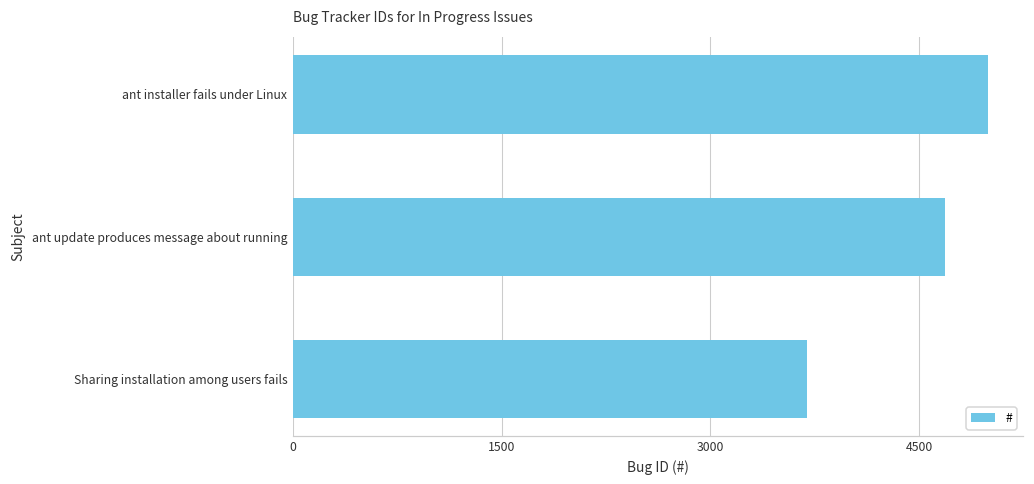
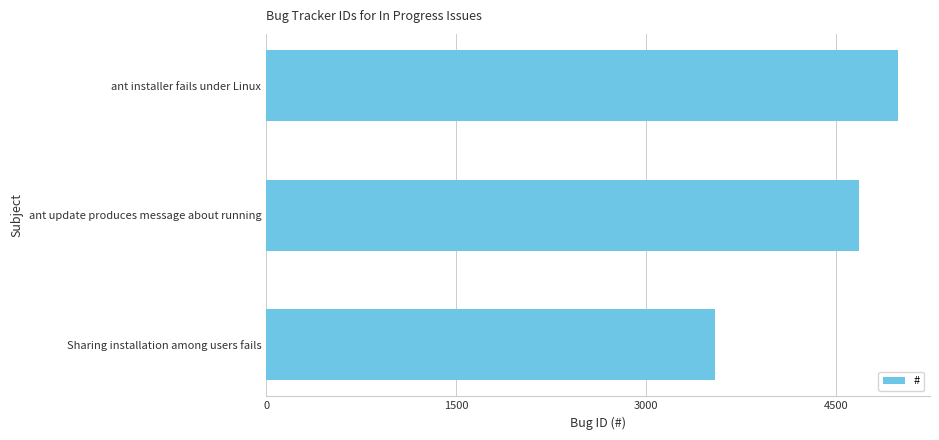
Sharing installation among users fails: 3690 -> 3550
